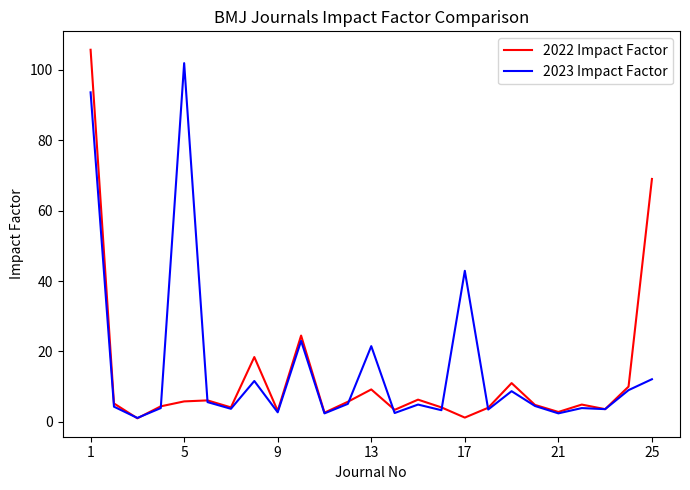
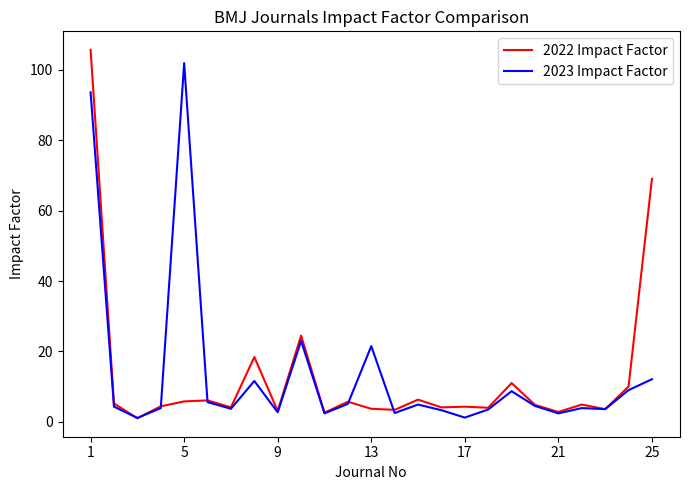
2022 Impact Factor, 13: 9 -> 4
2022 Impact Factor, 17: 1 -> 4
2023 Impact Factor, 17: 43 -> 1
